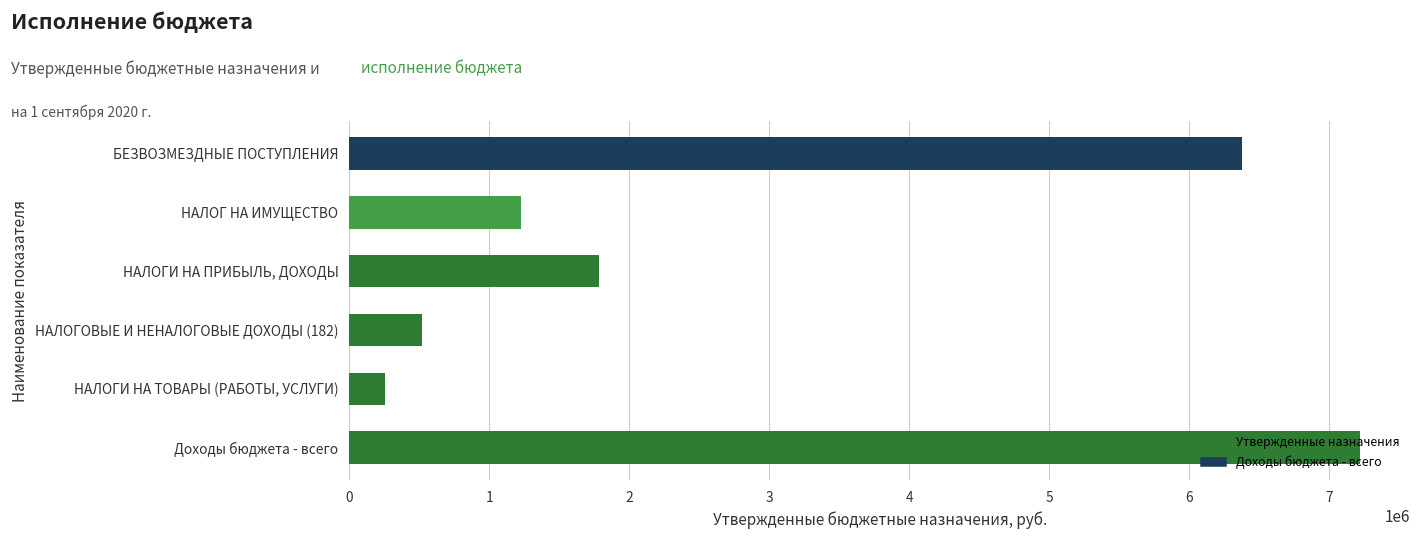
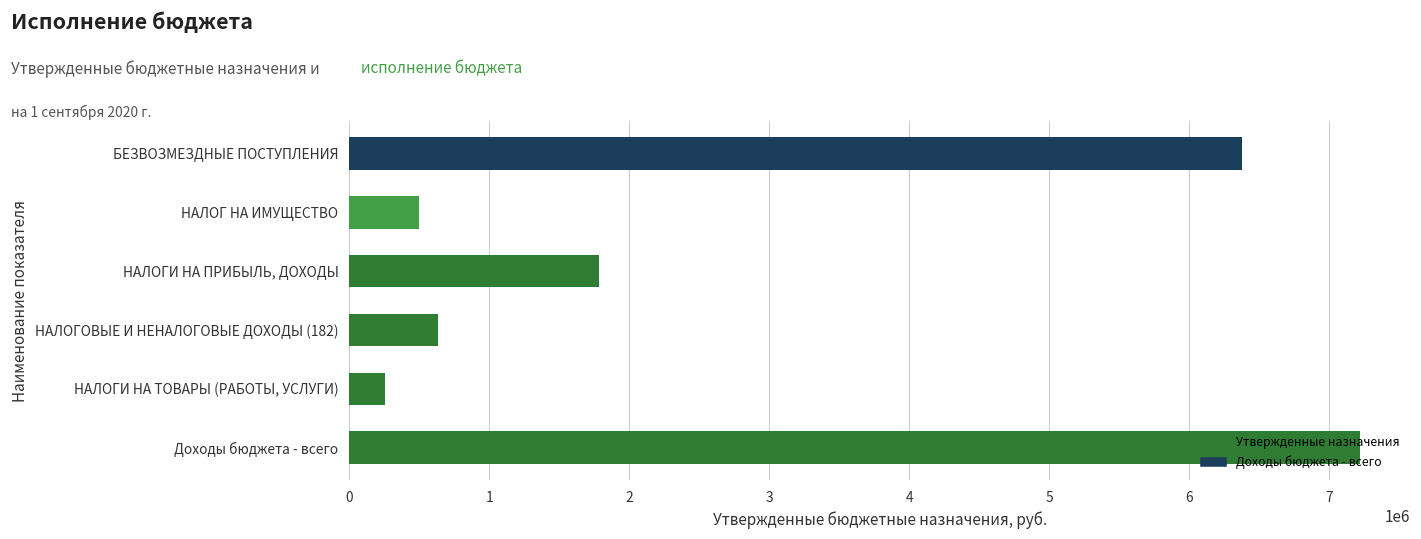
НАЛОГ НА ИМУЩЕСТВО: 1230000 -> 500000
НАЛОГОВЫЕ И НЕНАЛОГОВЫЕ ДОХОДЫ (182): 520000 -> 640000
